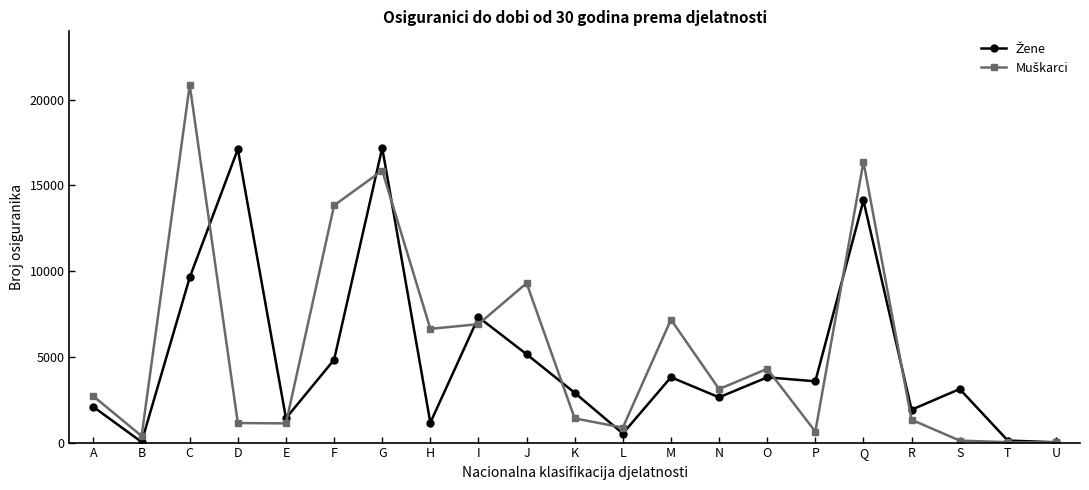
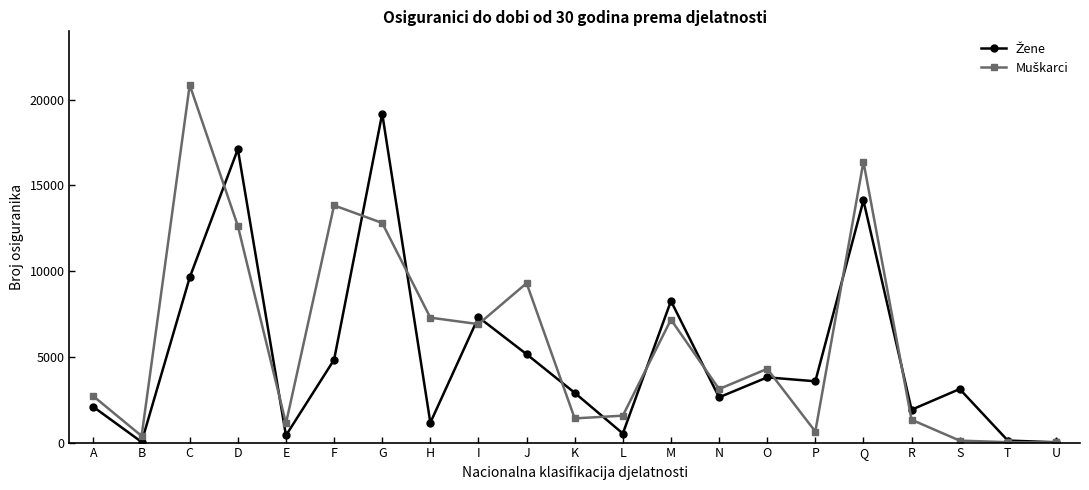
Muškarci, D: 1100 -> 12600
Žene, E: 1400 -> 400
Žene, G: 17200 -> 19200
Muškarci, G: 15900 -> 12800
Muškarci, H: 6600 -> 7300
Muškarci, L: 900 -> 1600
Žene, M: 3800 -> 8300
